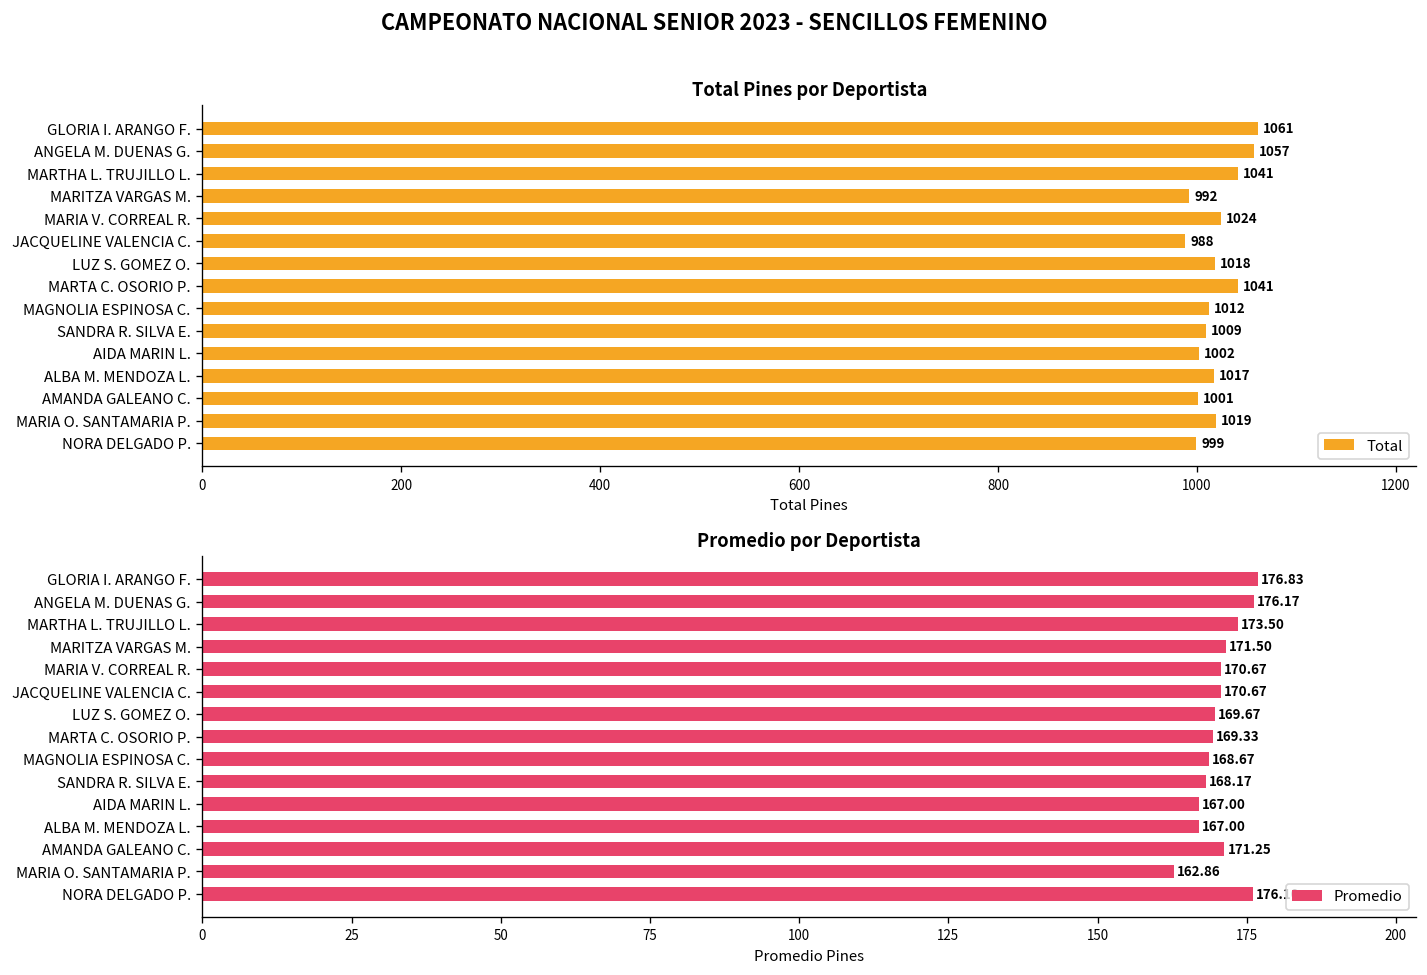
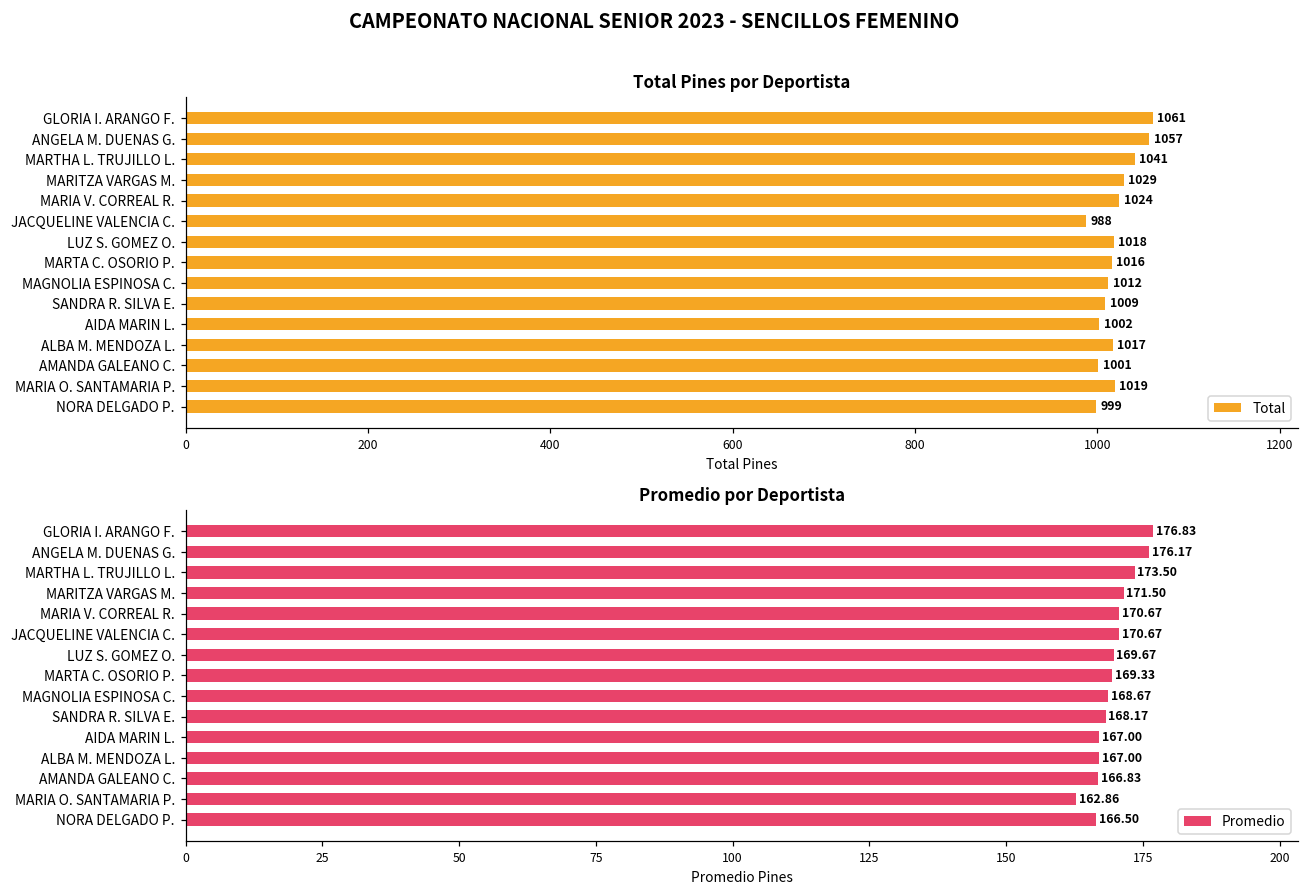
Total Pines por Deportista, MARITZA VARGAS M.: 992 -> 1029
Total Pines por Deportista, MARTA C. OSORIO P.: 1041 -> 1016
Promedio por Deportista, AMANDA GALEANO C.: 171.25 -> 166.83
Promedio por Deportista, NORA DELGADO P.: 176 -> 167
